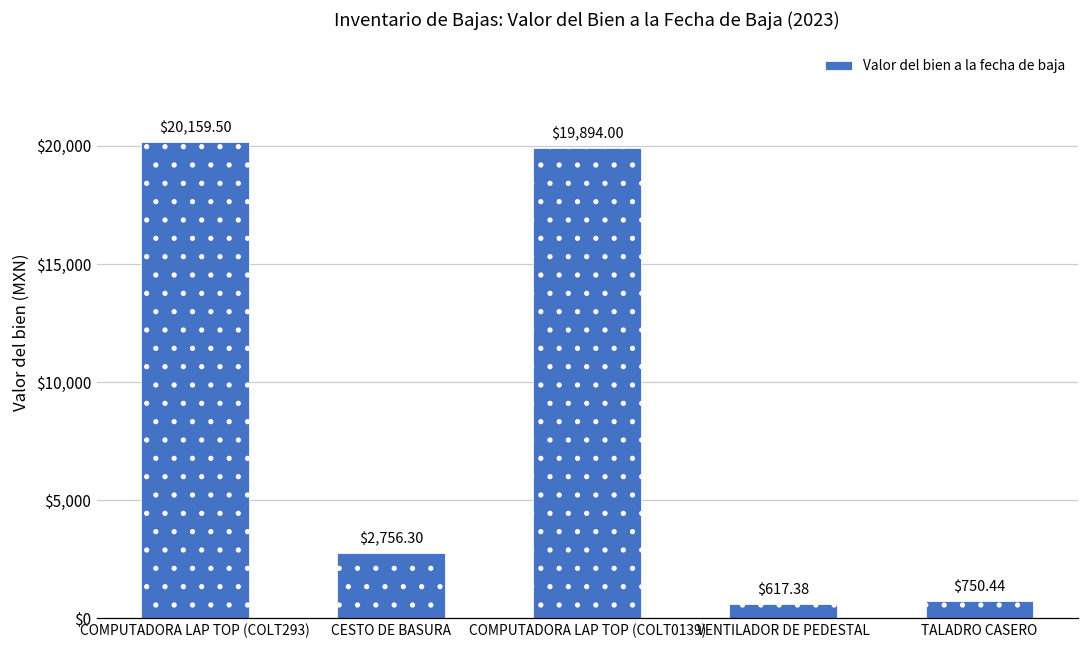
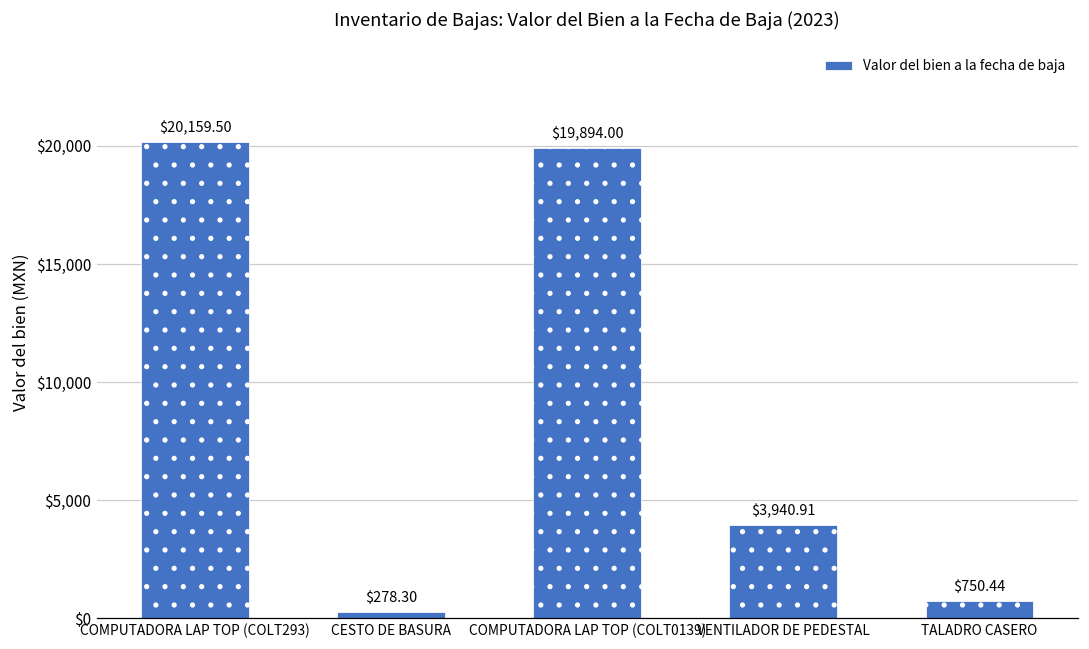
CESTO DE BASURA: $2,756.30 -> $278.30
VENTILADOR DE PEDESTAL: $617.38 -> $3,940.91
